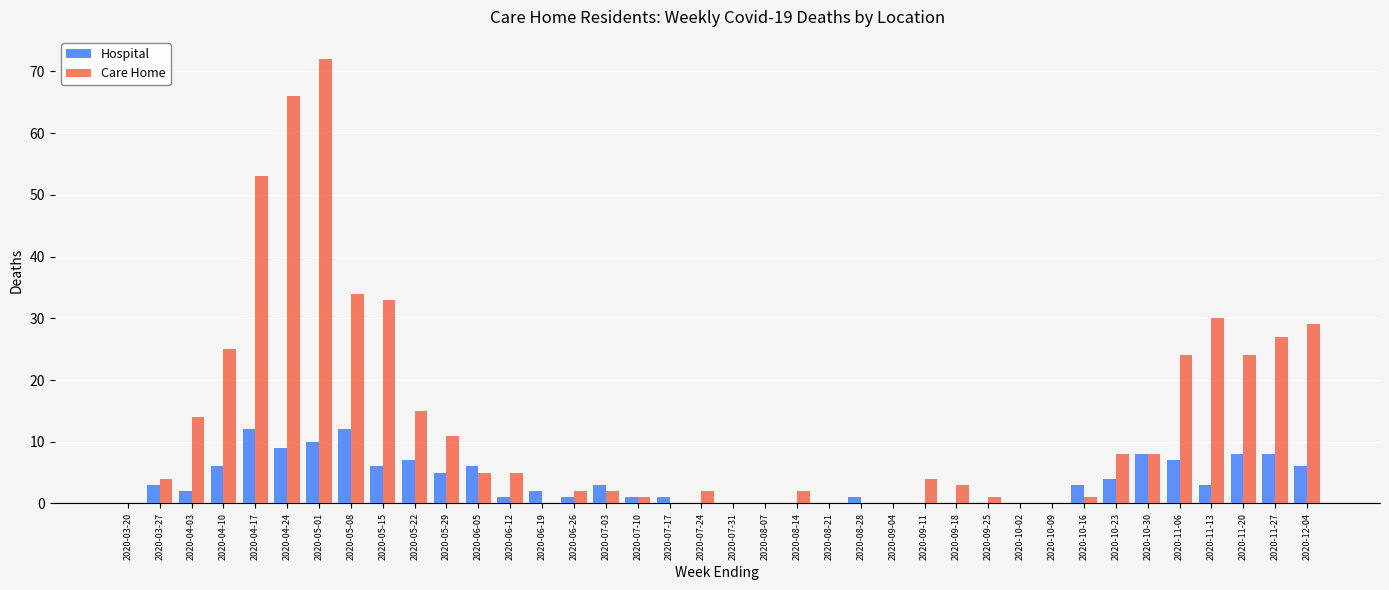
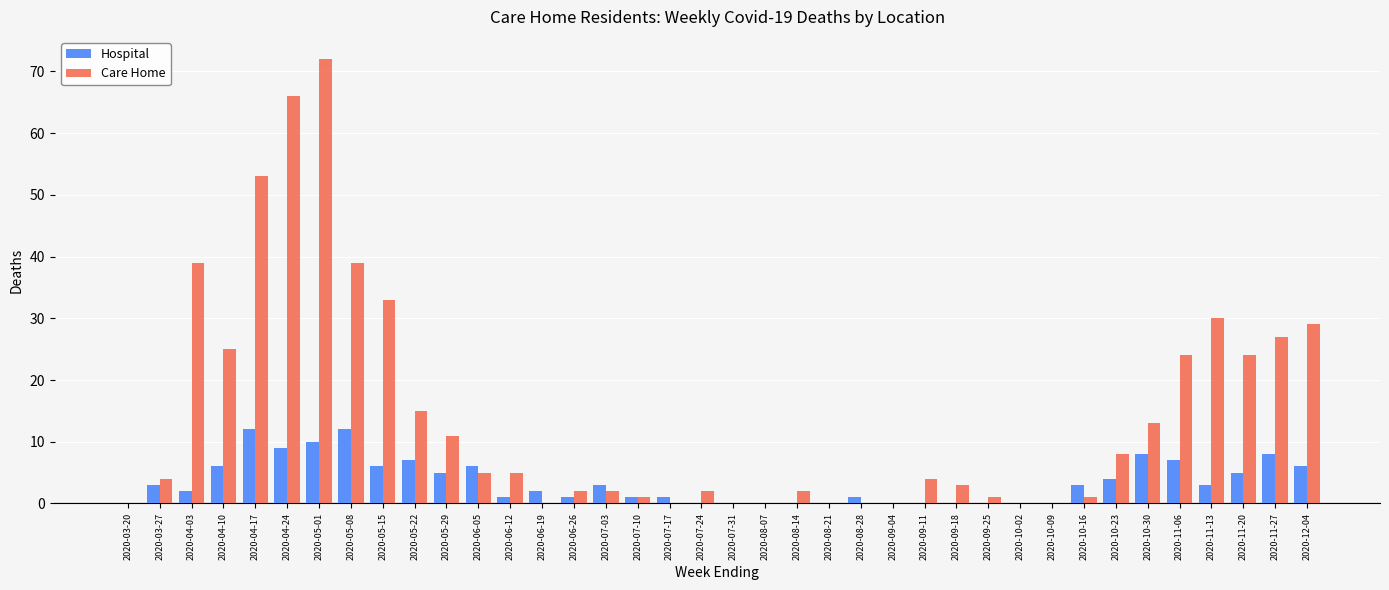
Care Home, 2020-04-03: 14 -> 39
Care Home, 2020-05-08: 34 -> 39
Care Home, 2020-10-30: 8 -> 13
Hospital, 2020-11-20: 8 -> 5
